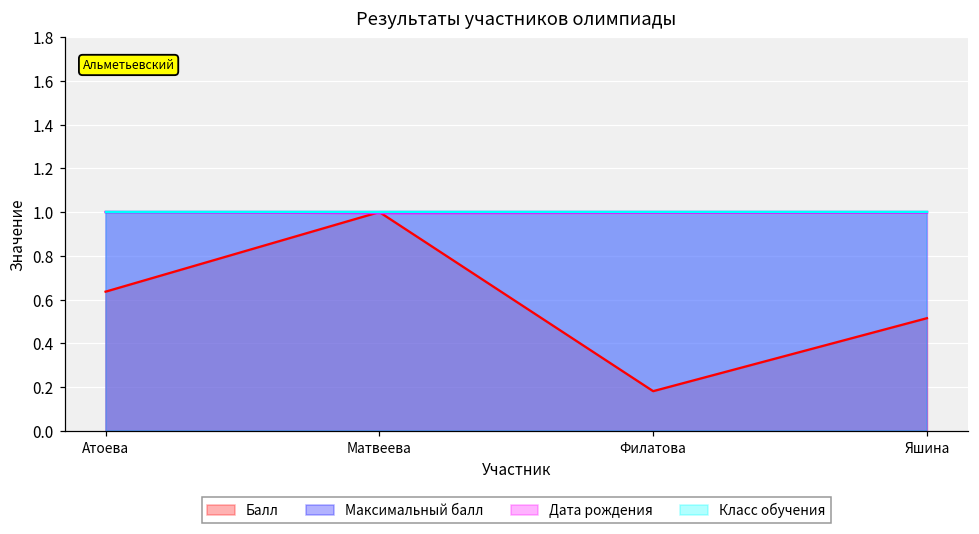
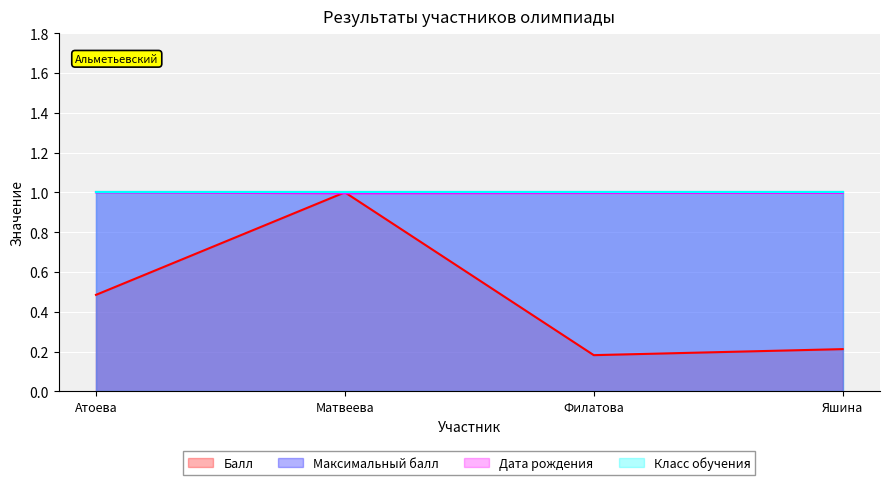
Балл, Атоева: 0.64 -> 0.48
Балл, Яшина: 0.52 -> 0.21
